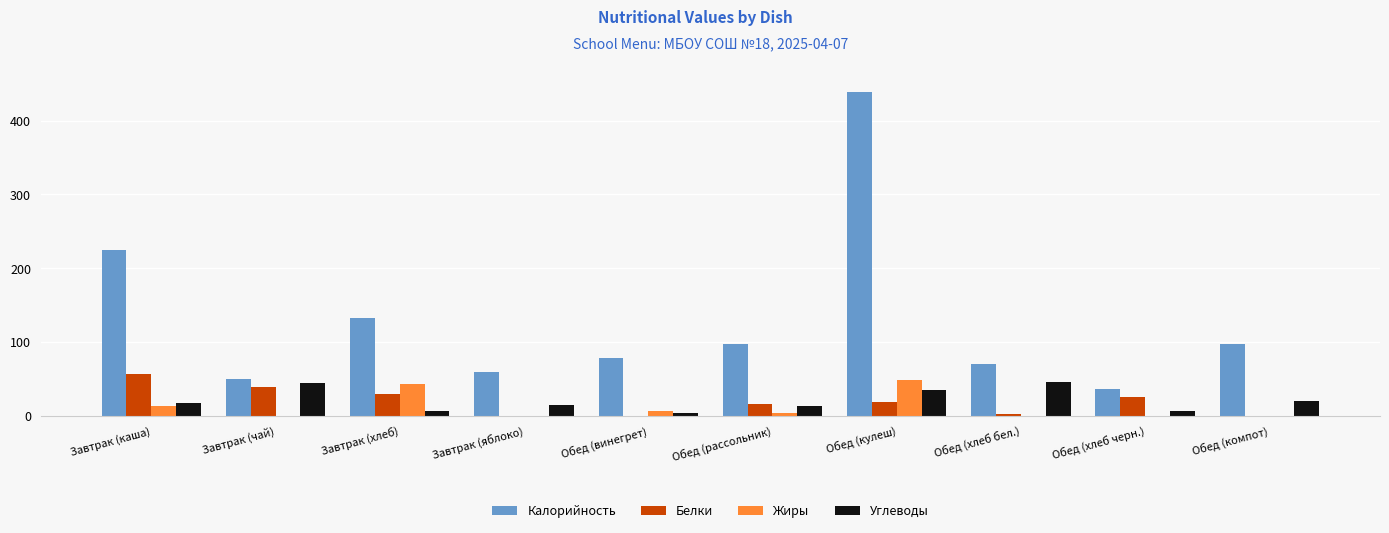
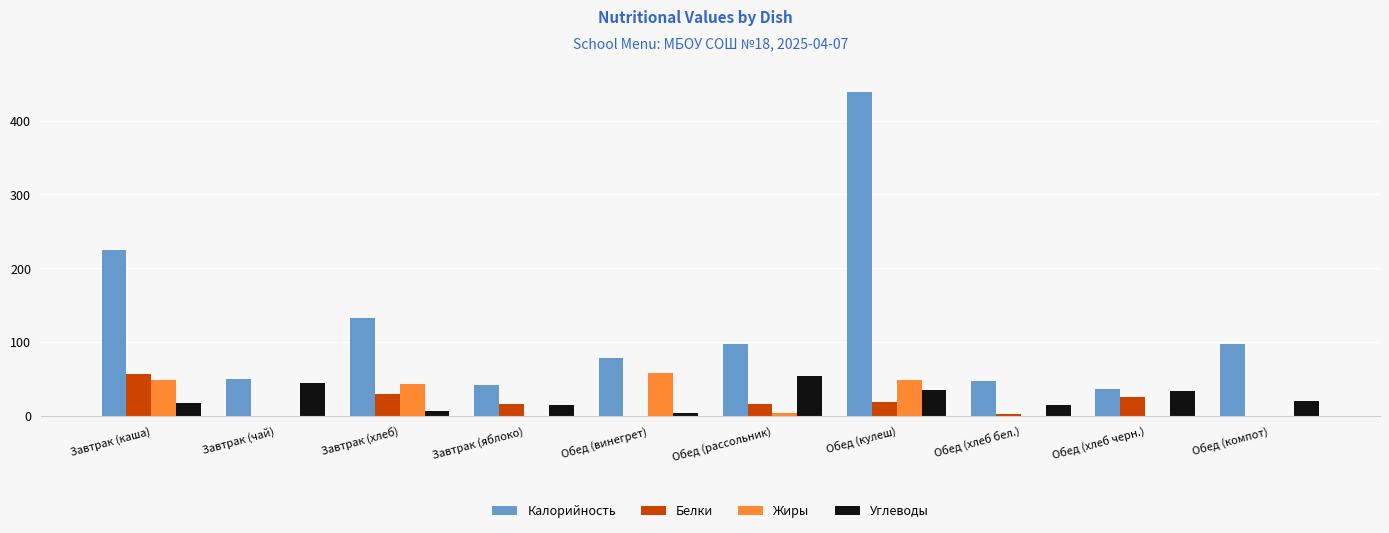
Жиры, Завтрак (каша): 10 -> 50
Белки, Завтрак (чай): 40 -> 0
Калорийность, Завтрак (яблоко): 60 -> 40
Белки, Завтрак (яблоко): 0 -> 20
Жиры, Обед (винегрет): 10 -> 60
Углеводы, Обед (рассольник): 10 -> 50
Калорийность, Обед (хлеб бел.): 70 -> 50
Углеводы, Обед (хлеб бел.): 50 -> 10
Углеводы, Обед (хлеб черн.): 10 -> 30
